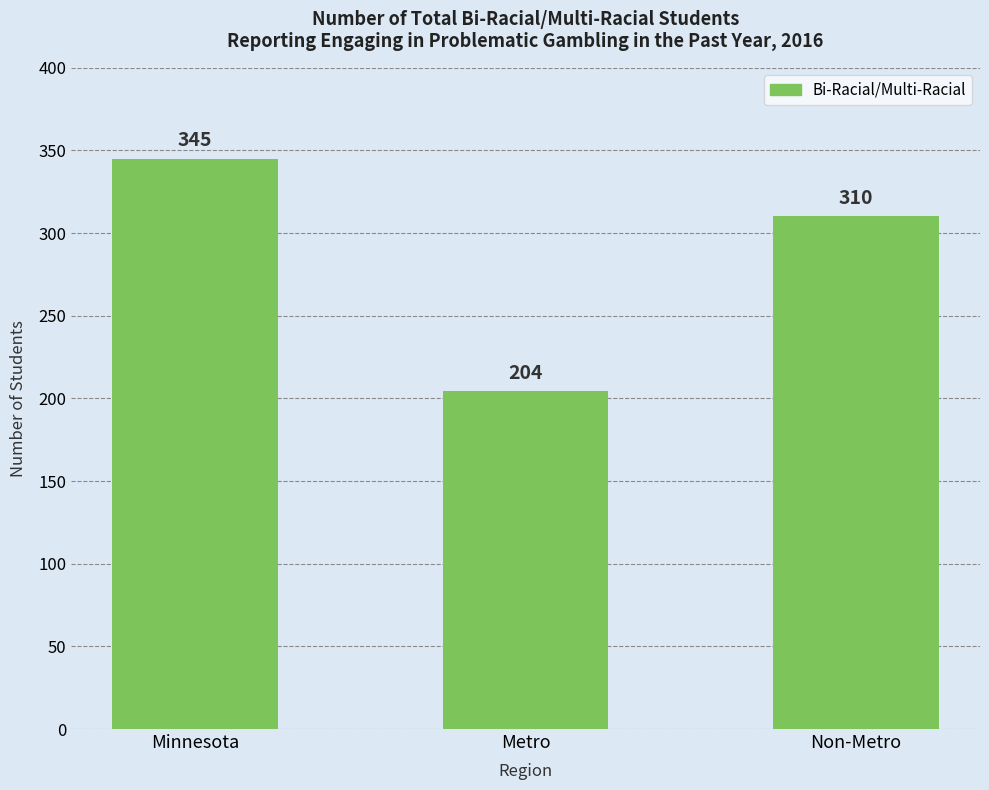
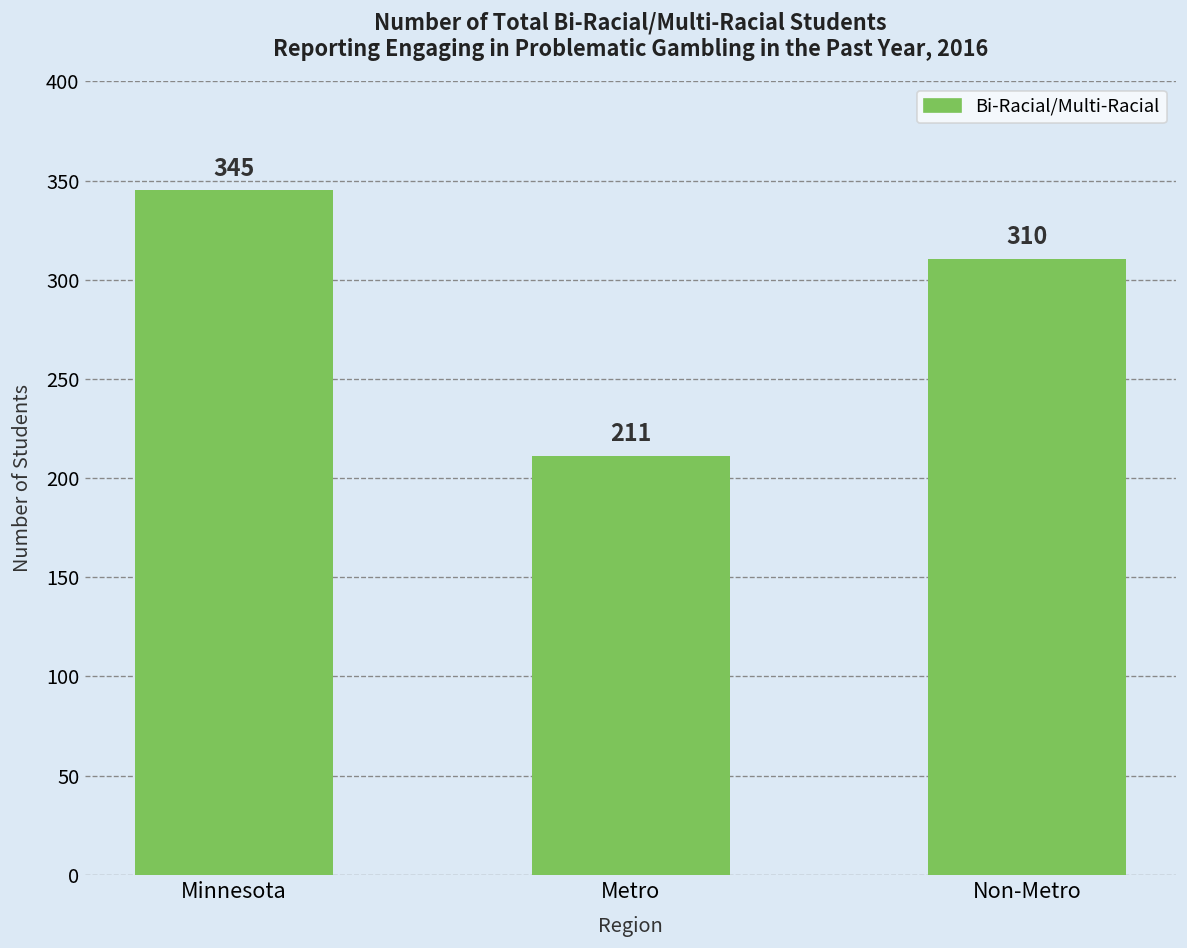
Metro: 204 -> 211
